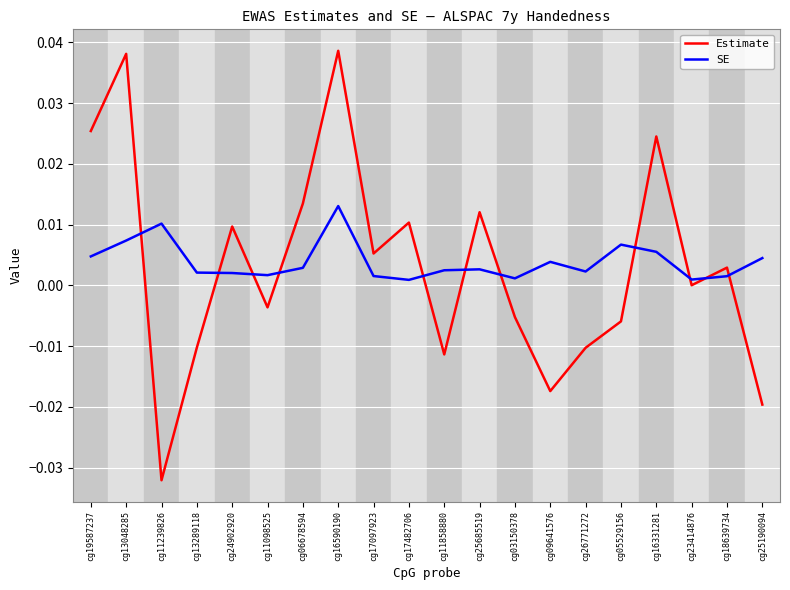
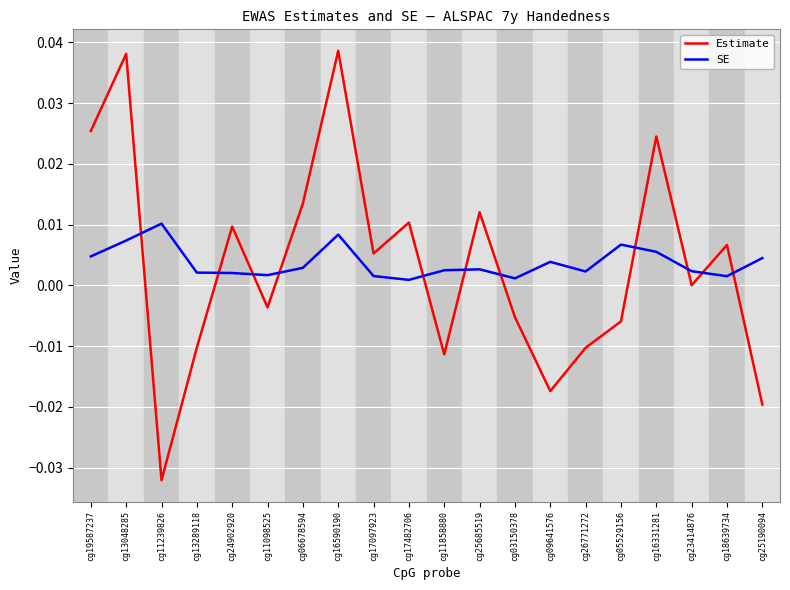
SE, cg16590190: 0.013 -> 0.008
SE, cg23414876: 0.001 -> 0.002
Estimate, cg18639734: 0.003 -> 0.007
